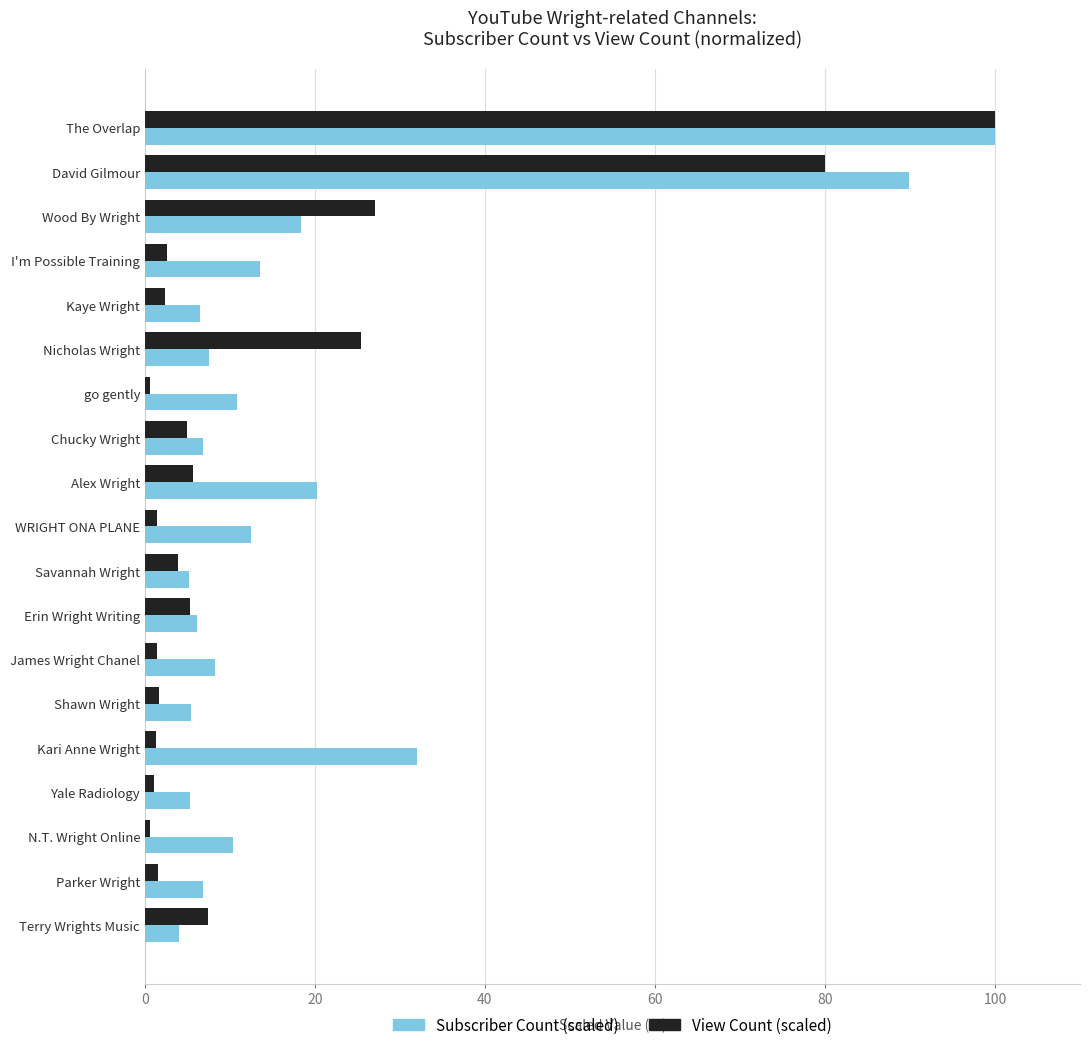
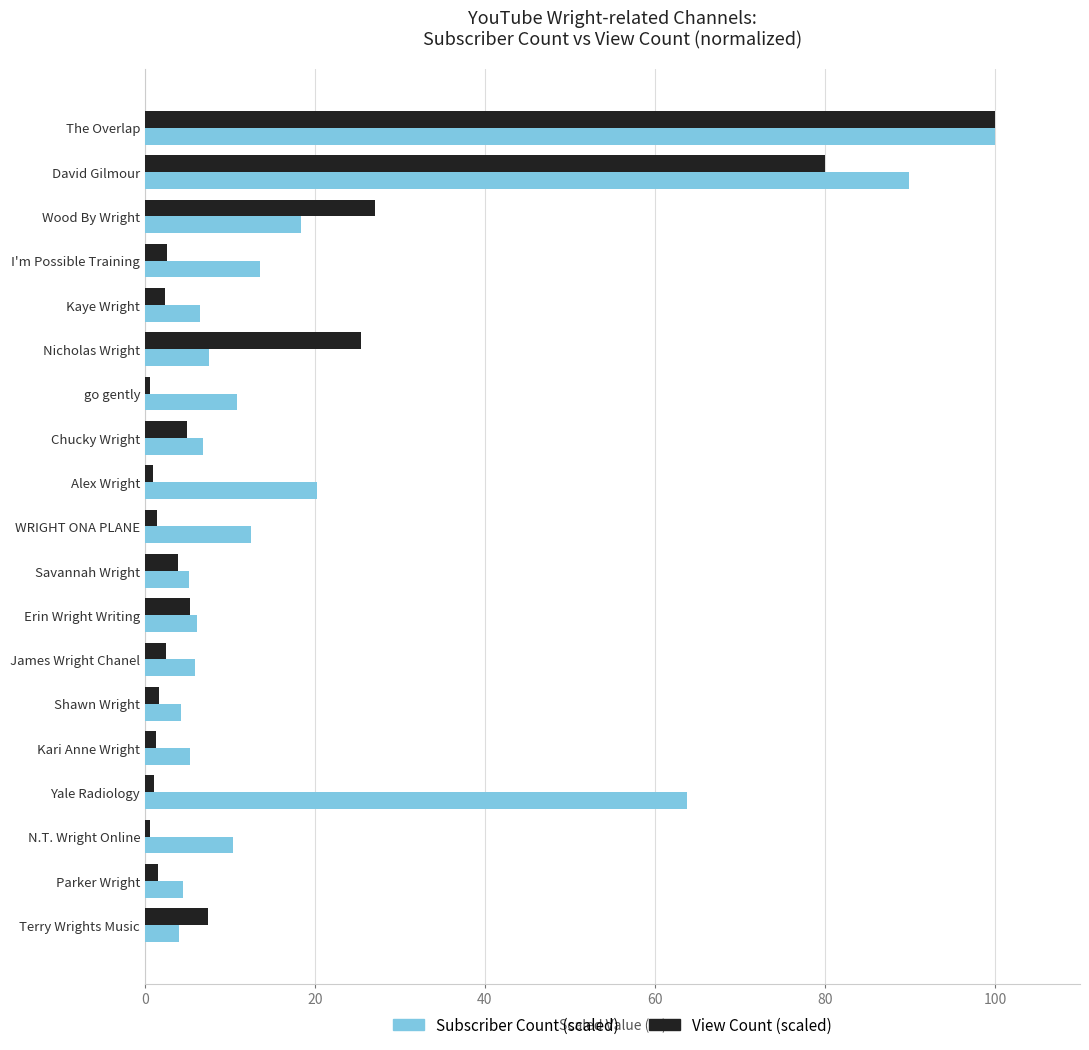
View Count (scaled), Alex Wright: 6 -> 1
View Count (scaled), James Wright Chanel: 1 -> 3
Subscriber Count (scaled), James Wright Chanel: 8 -> 6
Subscriber Count (scaled), Shawn Wright: 5 -> 4
Subscriber Count (scaled), Kari Anne Wright: 32 -> 5
Subscriber Count (scaled), Yale Radiology: 5 -> 64
Subscriber Count (scaled), Parker Wright: 7 -> 4
